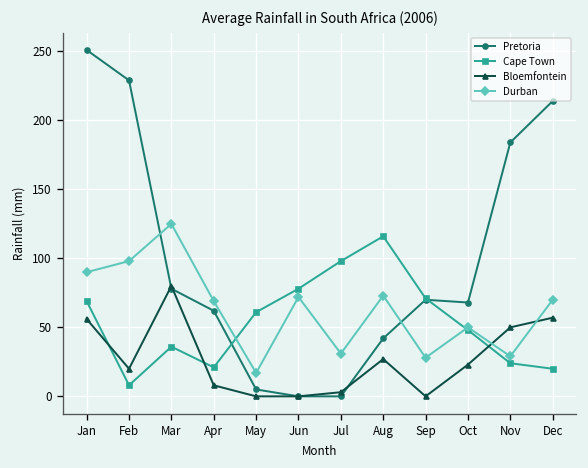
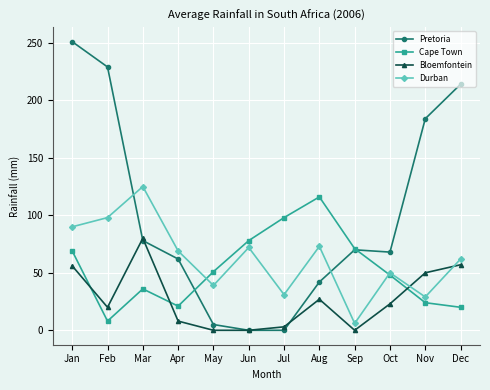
Cape Town, May: 61 -> 51
Durban, May: 17 -> 39
Durban, Sep: 28 -> 6
Durban, Dec: 70 -> 62
